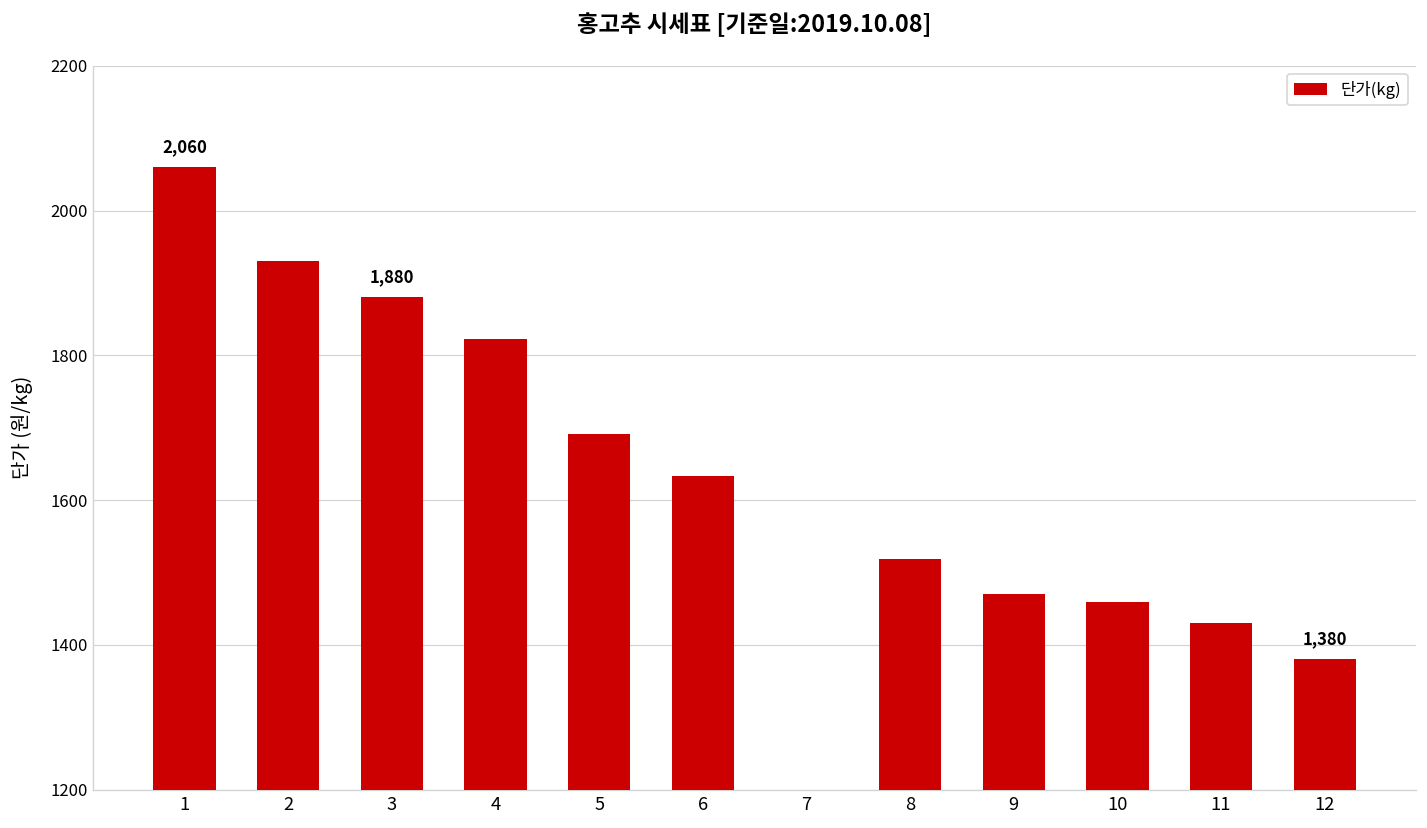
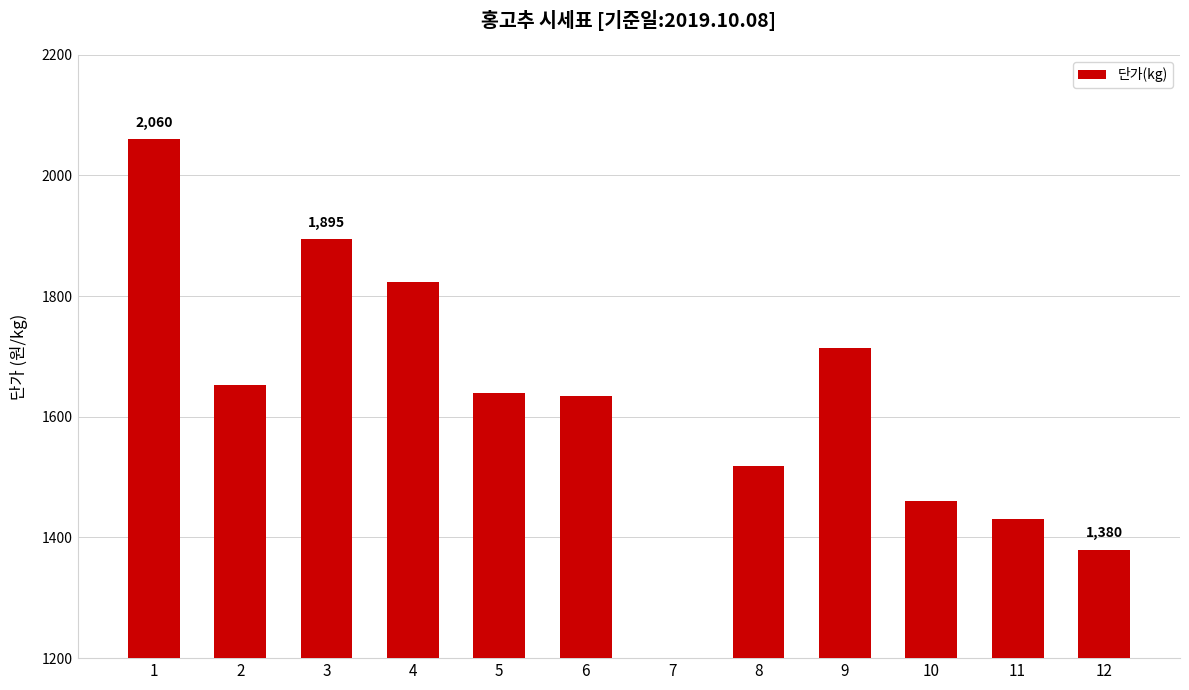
2: 1930 -> 1650
3: 1,880 -> 1,895
5: 1690 -> 1640
9: 1470 -> 1710
